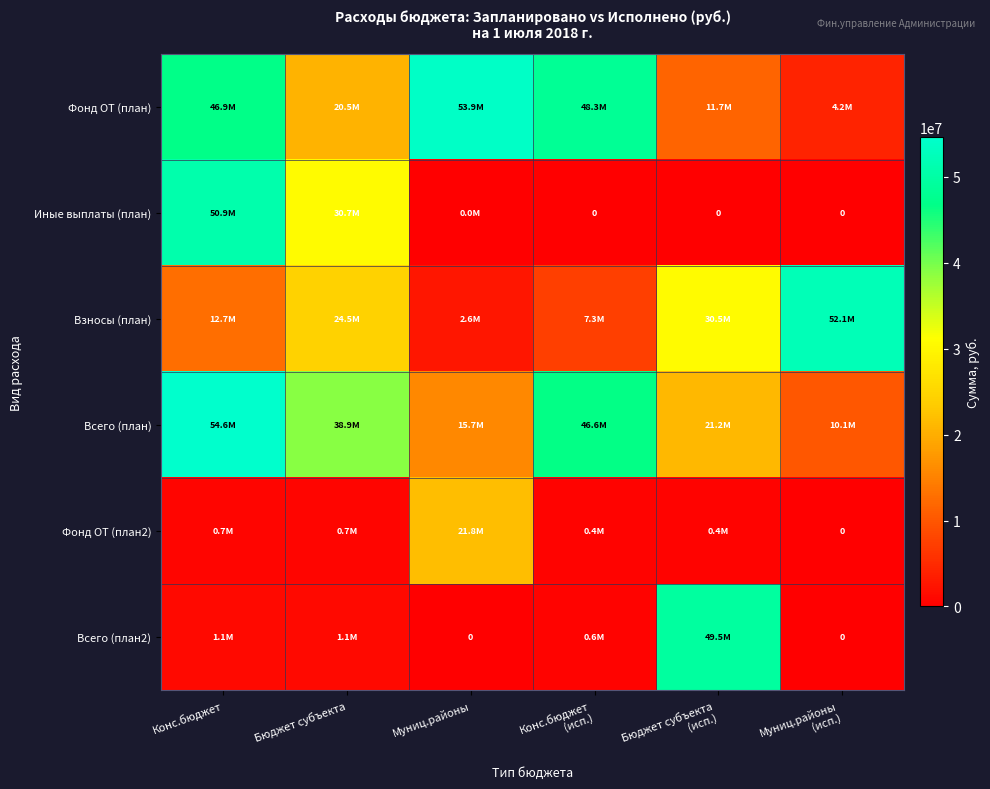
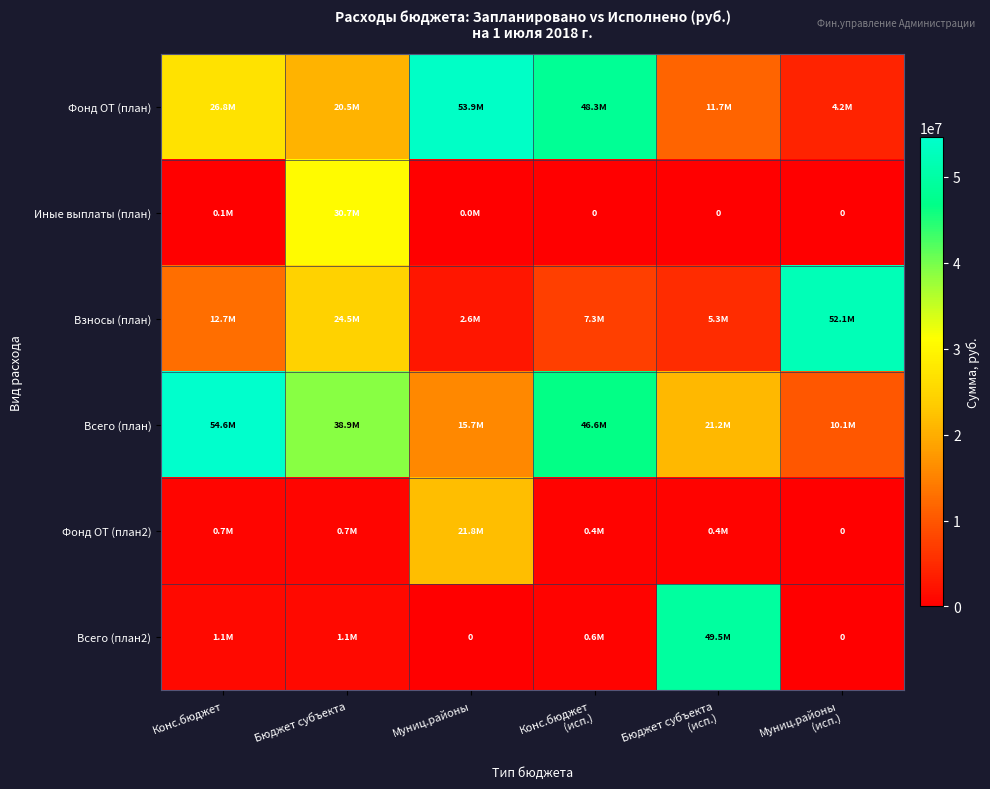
Фонд ОТ (план), Конс.бюджет: 46.9M -> 26.8M
Иные выплаты (план), Конс.бюджет: 50.9M -> 0.1M
Взносы (план), Бюджет субъекта (исп.): 30.5M -> 5.3M
